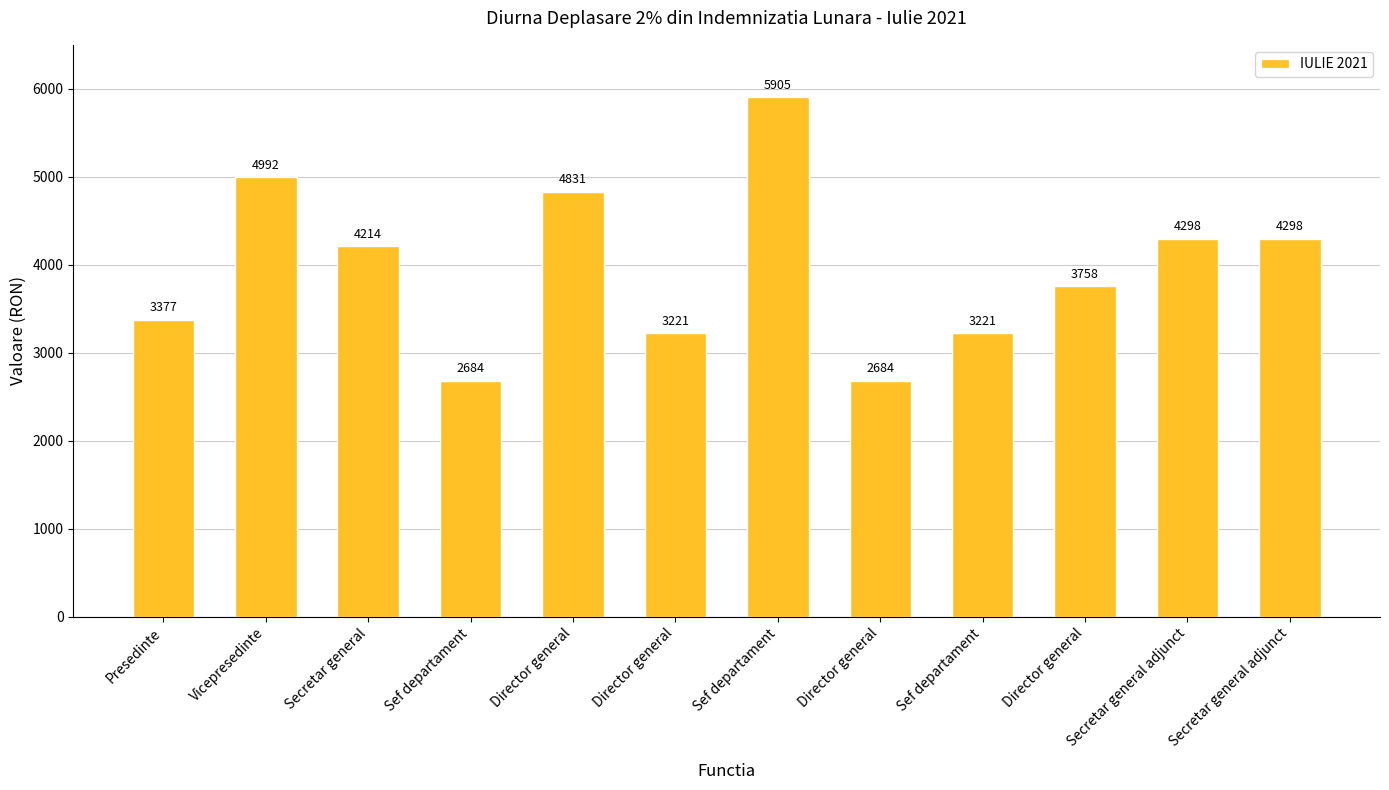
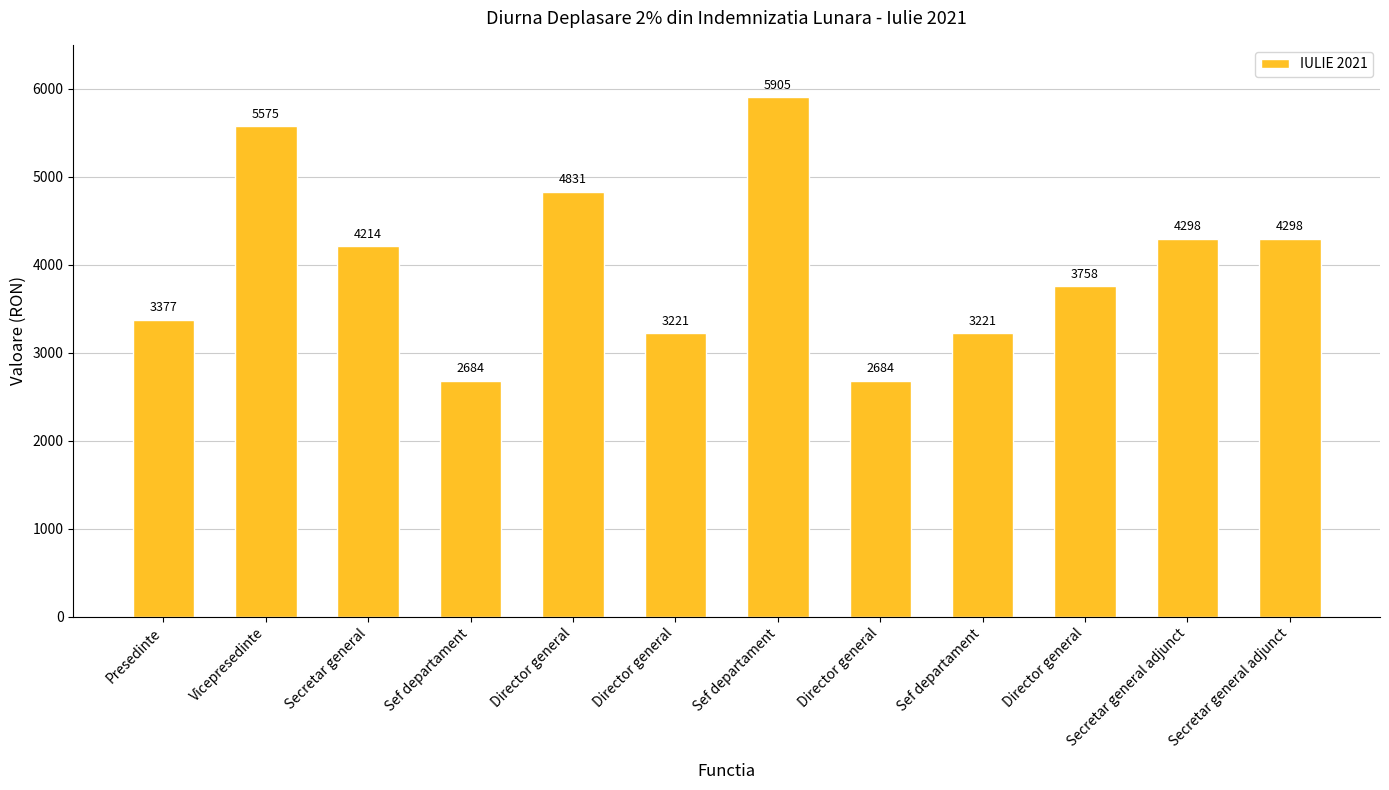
Vicepresedinte: 4992 -> 5575
